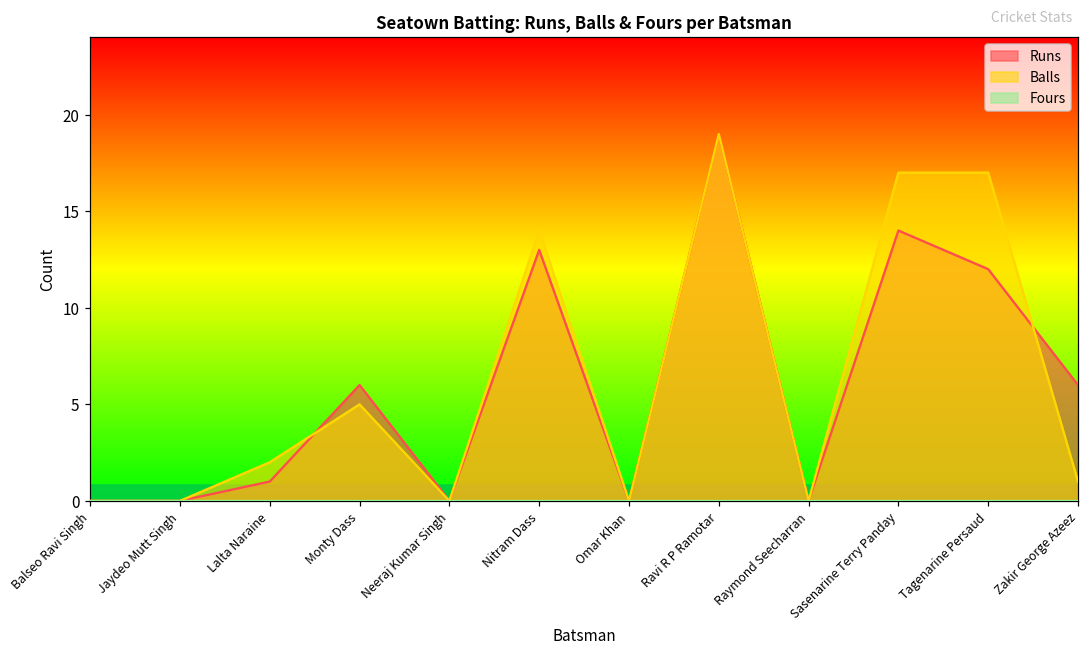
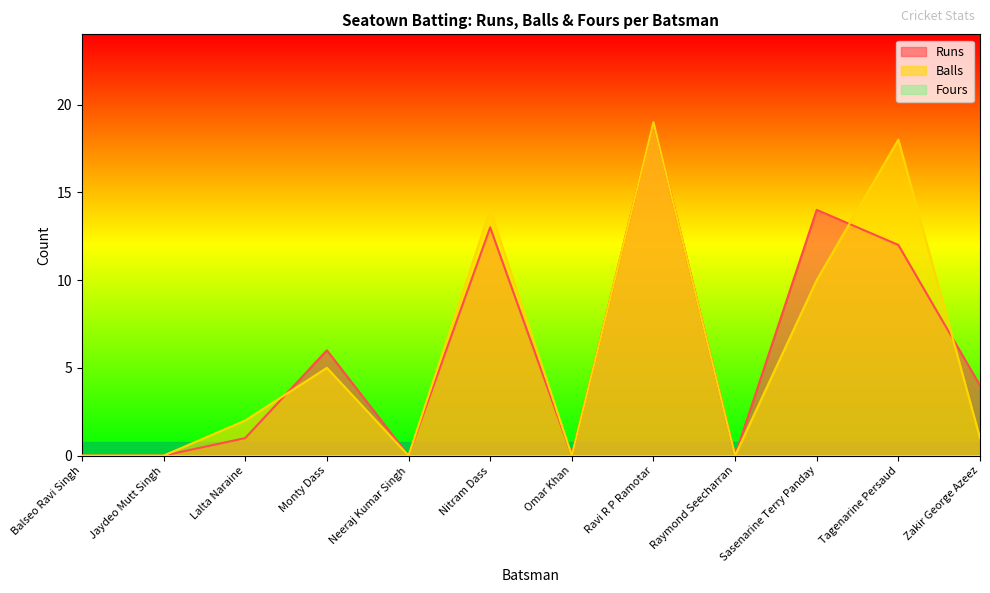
Balls, Sasenarine Terry Panday: 17 -> 10
Balls, Tagenarine Persaud: 17 -> 18
Runs, Zakir George Azeez: 6 -> 4
